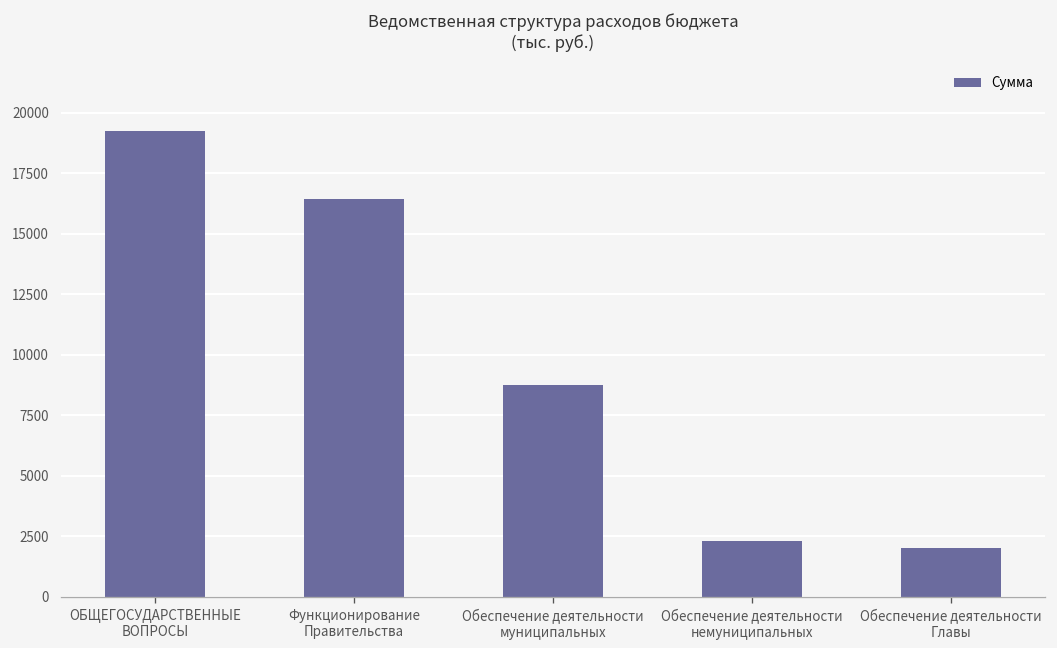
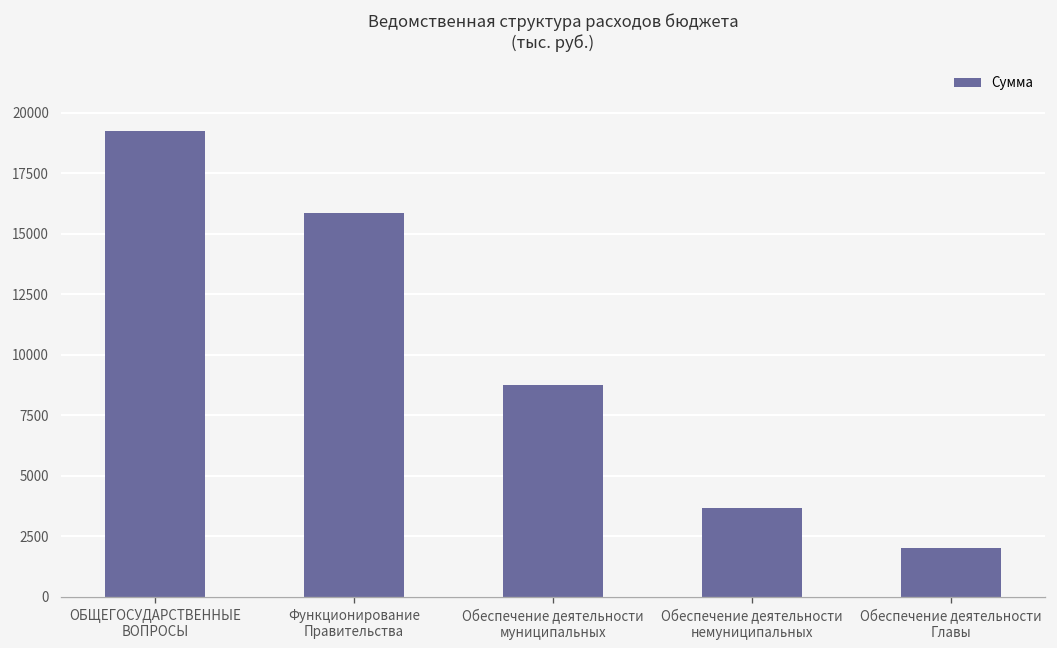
Функционирование Правительства: 16400 -> 15900
Обеспечение деятельности немуниципальных: 2300 -> 3700
